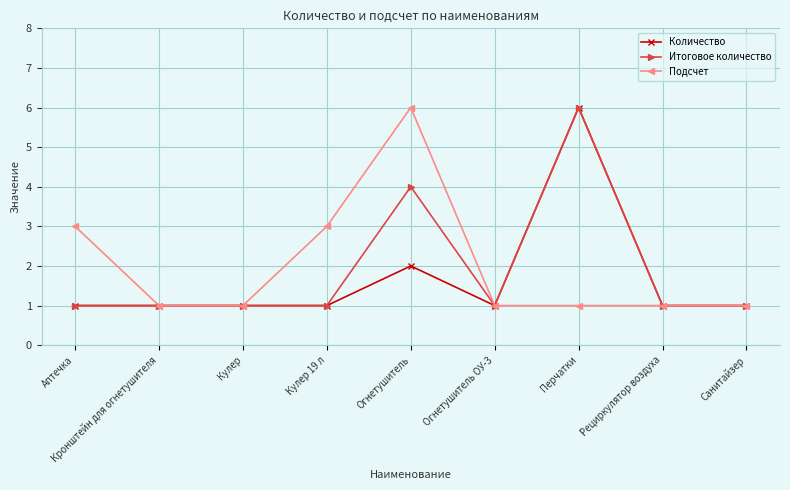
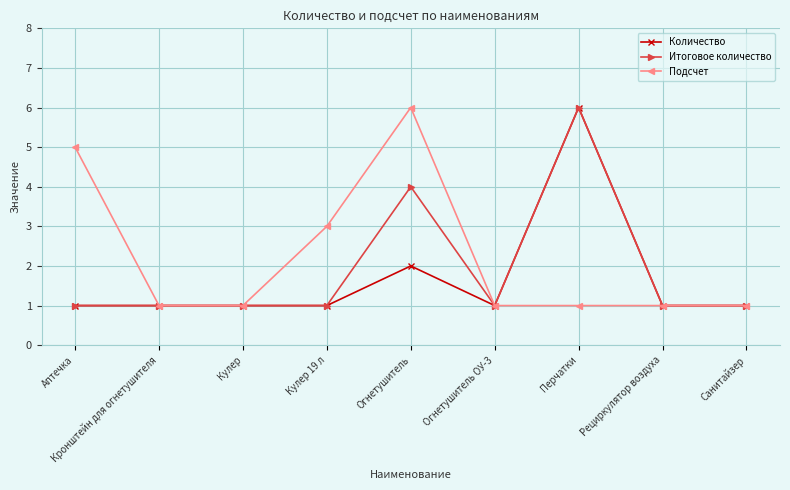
Подсчет, Аптечка: 3 -> 5
